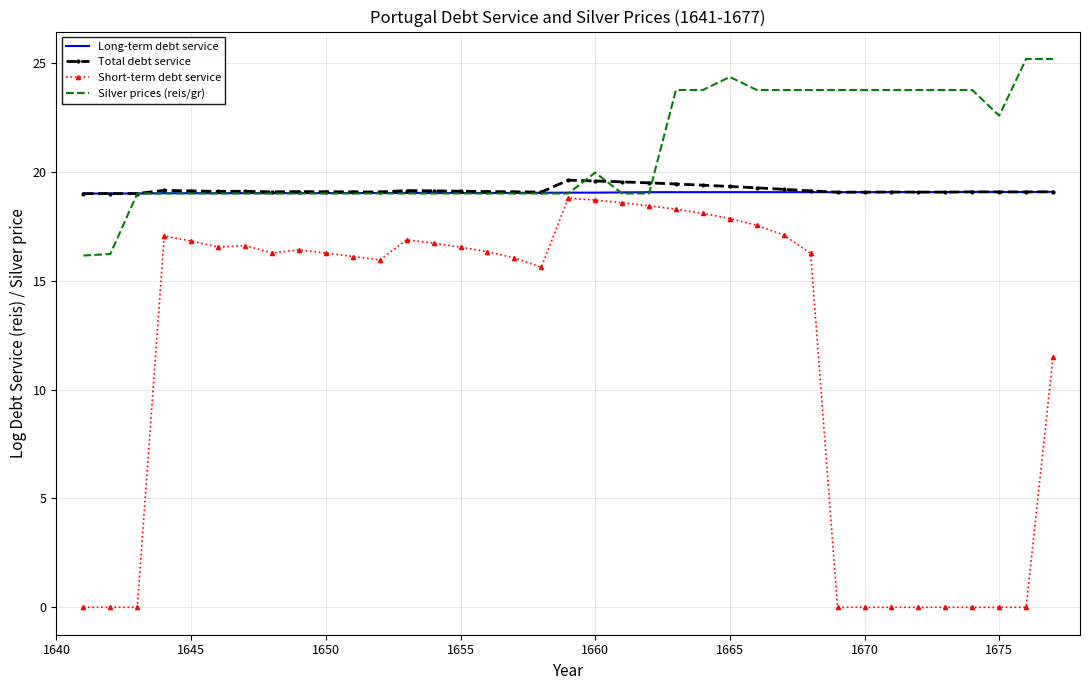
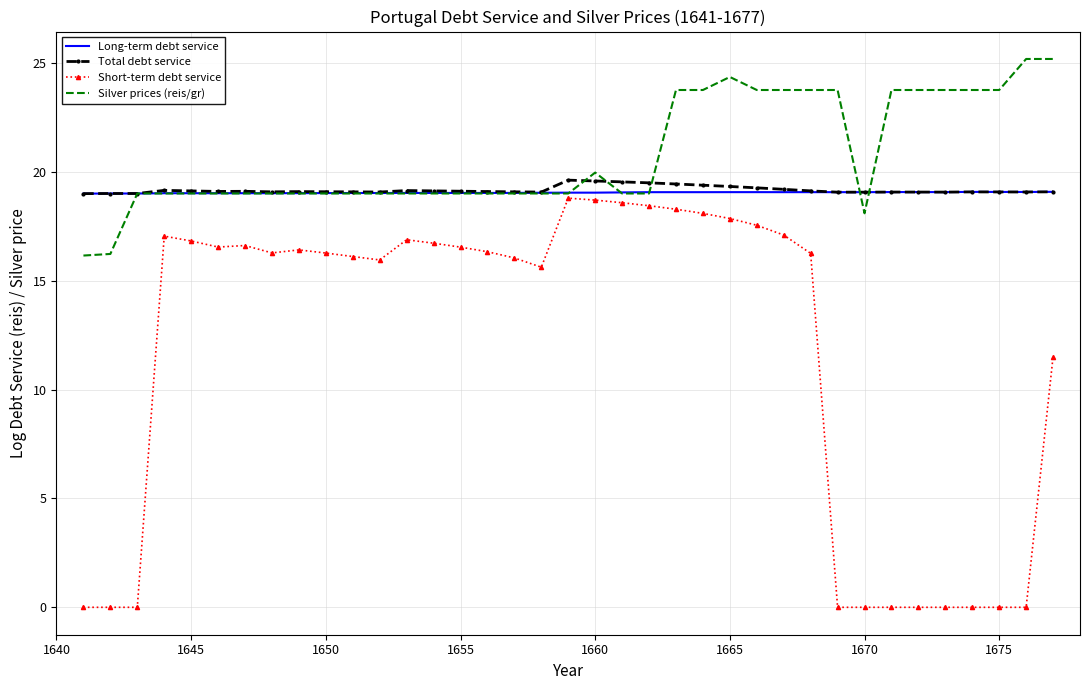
Silver prices (reis/gr), 1670: 23.8 -> 18.1
Silver prices (reis/gr), 1675: 22.6 -> 23.8
